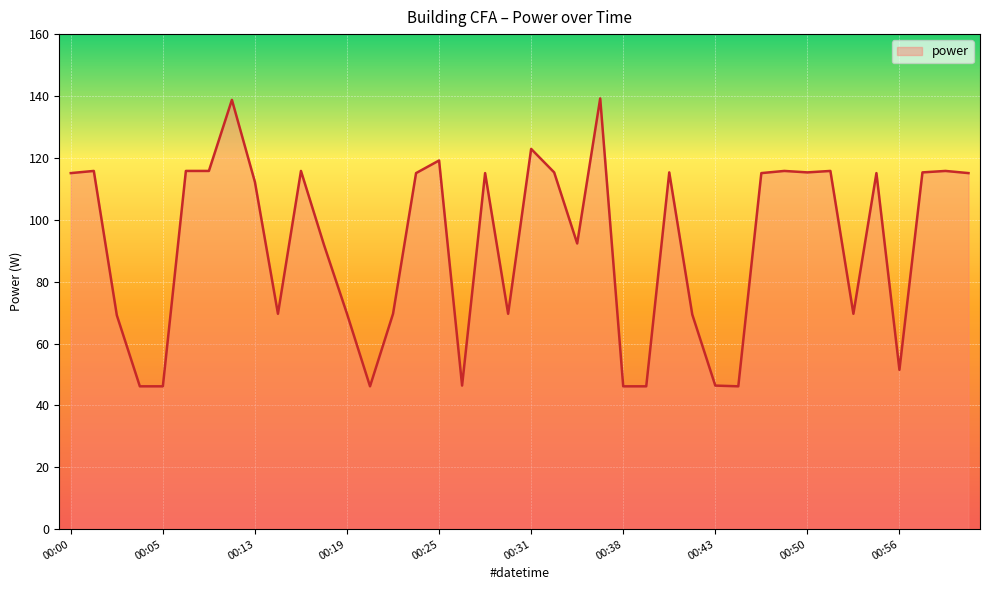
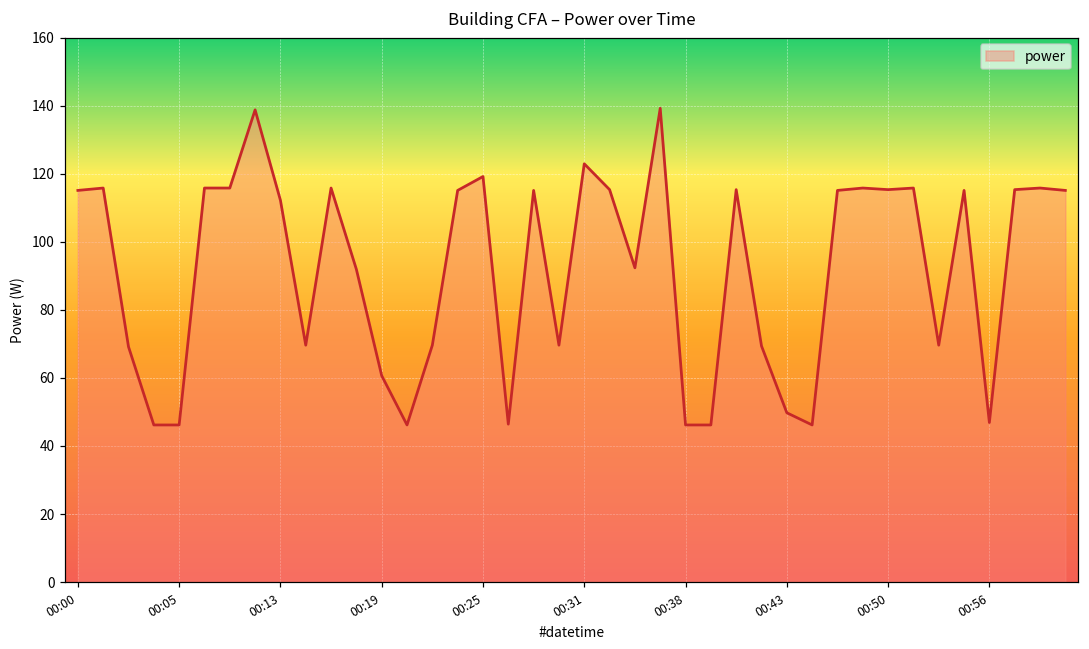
00:19: 70 -> 61
00:43: 46 -> 50
00:56: 52 -> 47
